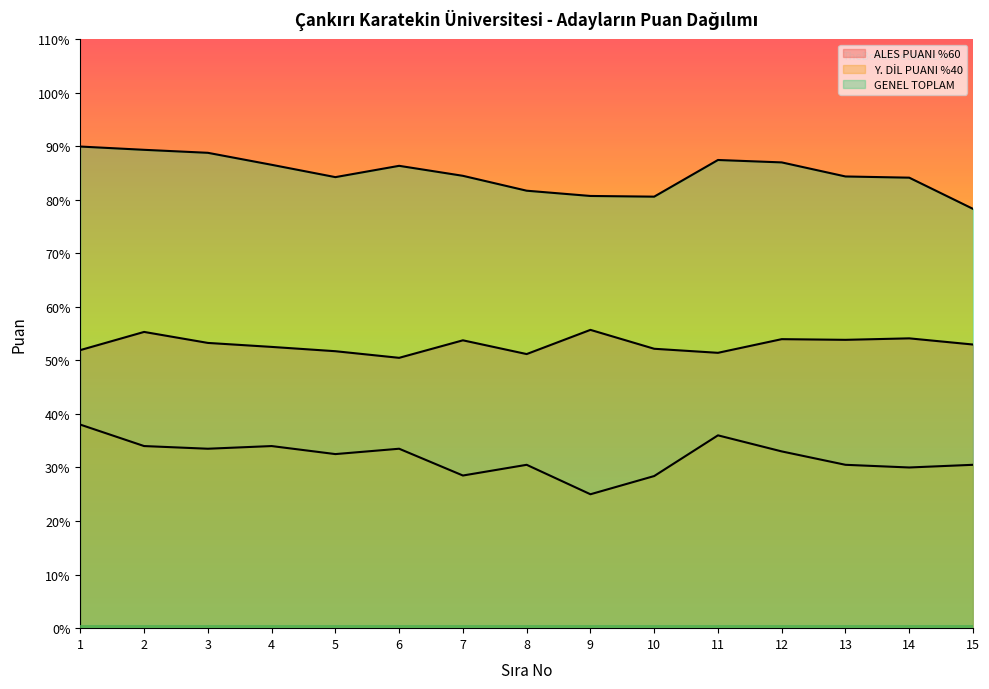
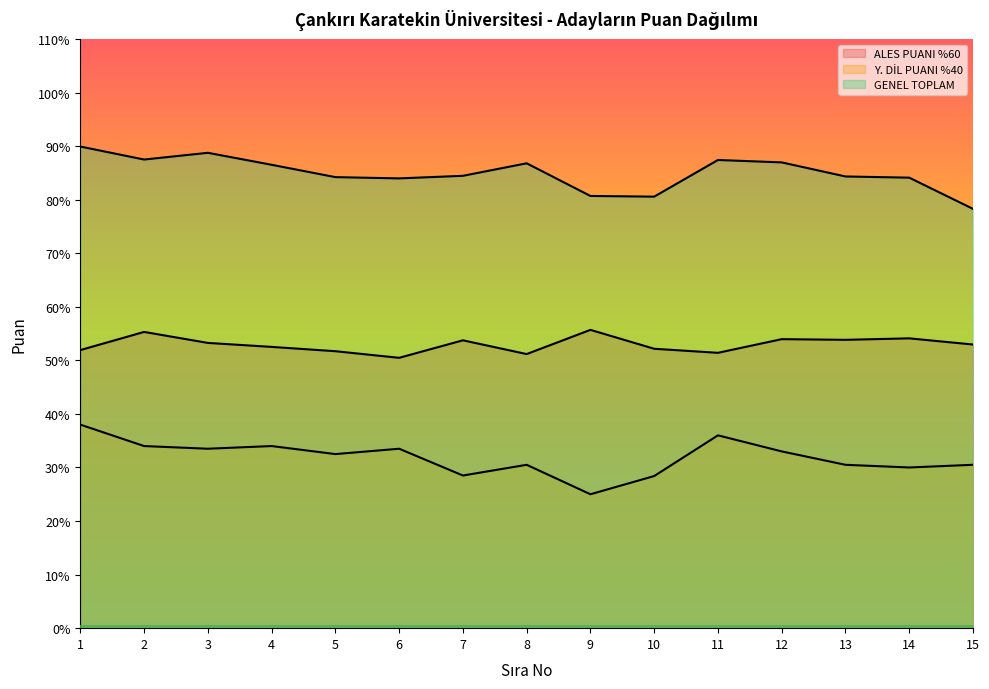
GENEL TOPLAM, 2: 89% -> 87%
GENEL TOPLAM, 6: 86% -> 84%
GENEL TOPLAM, 8: 82% -> 87%
